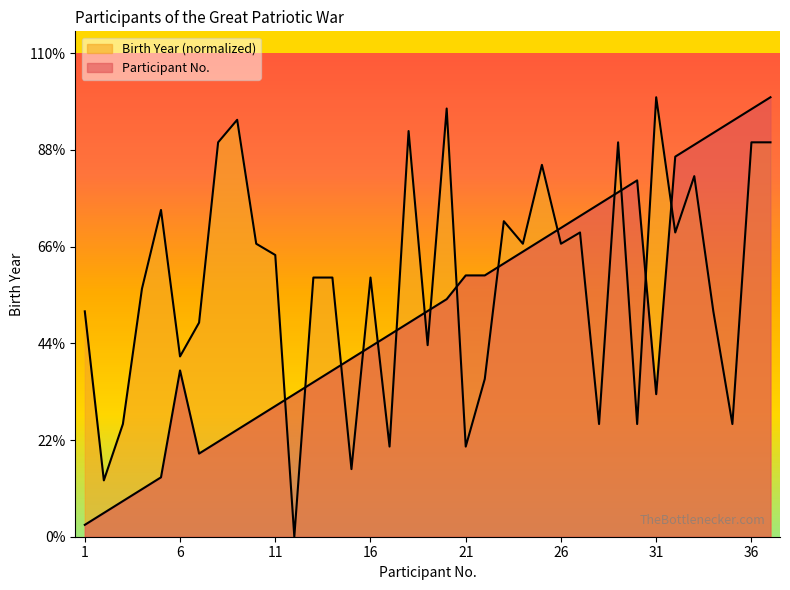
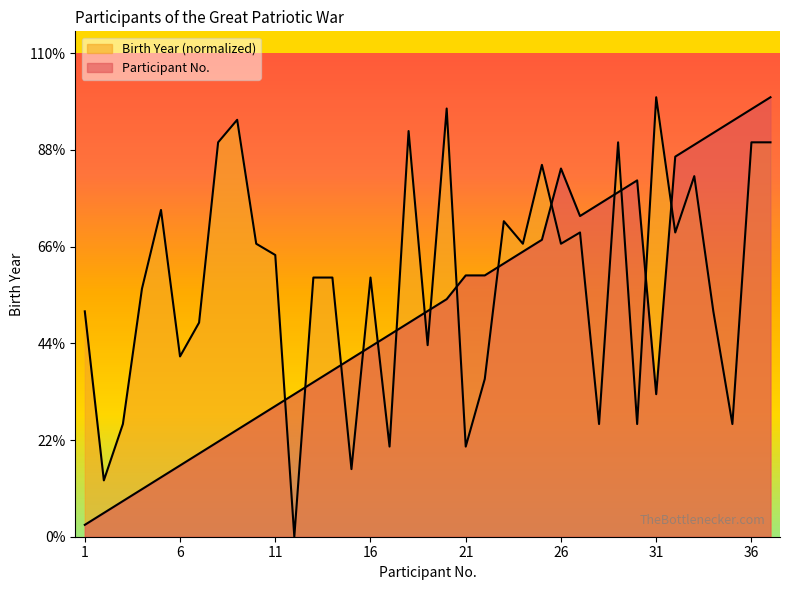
Participant No., 6: 38% -> 16%
Participant No., 26: 70% -> 84%
